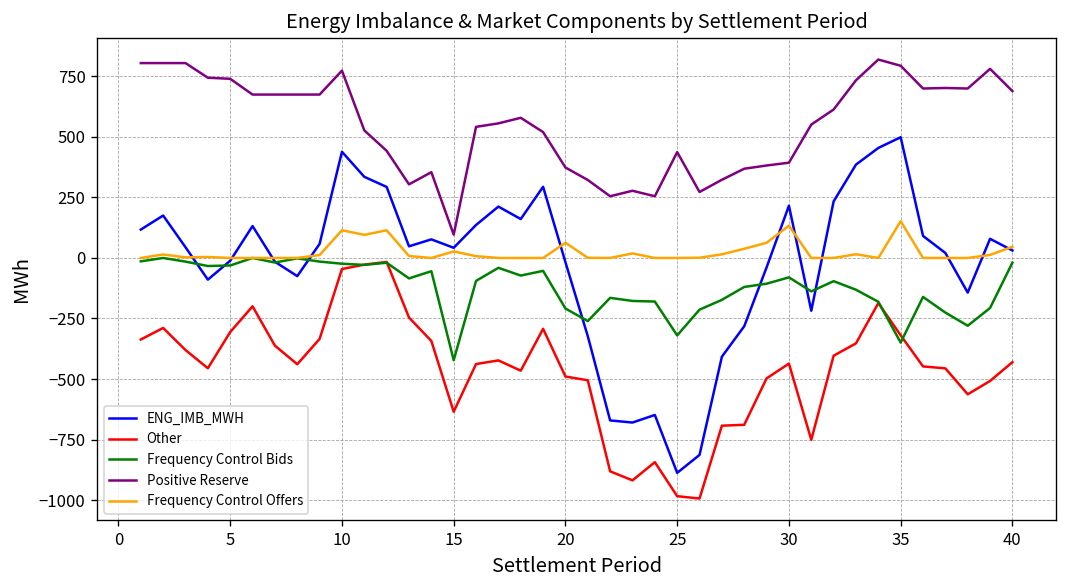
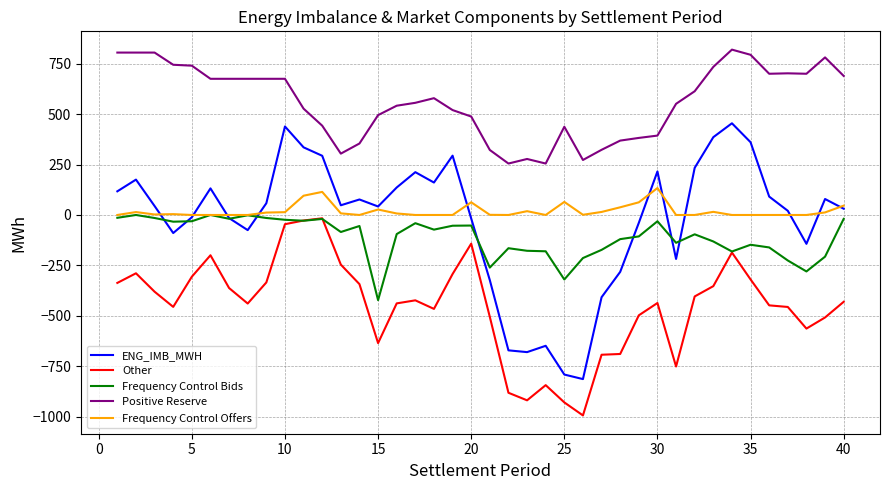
Positive Reserve, 10: 770 -> 680
Frequency Control Offers, 10: 110 -> 10
Positive Reserve, 15: 100 -> 490
Other, 20: -490 -> -140
Frequency Control Bids, 20: -210 -> -50
Positive Reserve, 20: 370 -> 490
ENG_IMB_MWH, 25: -890 -> -790
Other, 25: -980 -> -930
Frequency Control Offers, 25: 0 -> 60
Frequency Control Bids, 30: -80 -> -30
ENG_IMB_MWH, 35: 500 -> 360
Frequency Control Bids, 35: -350 -> -150
Frequency Control Offers, 35: 150 -> 0
